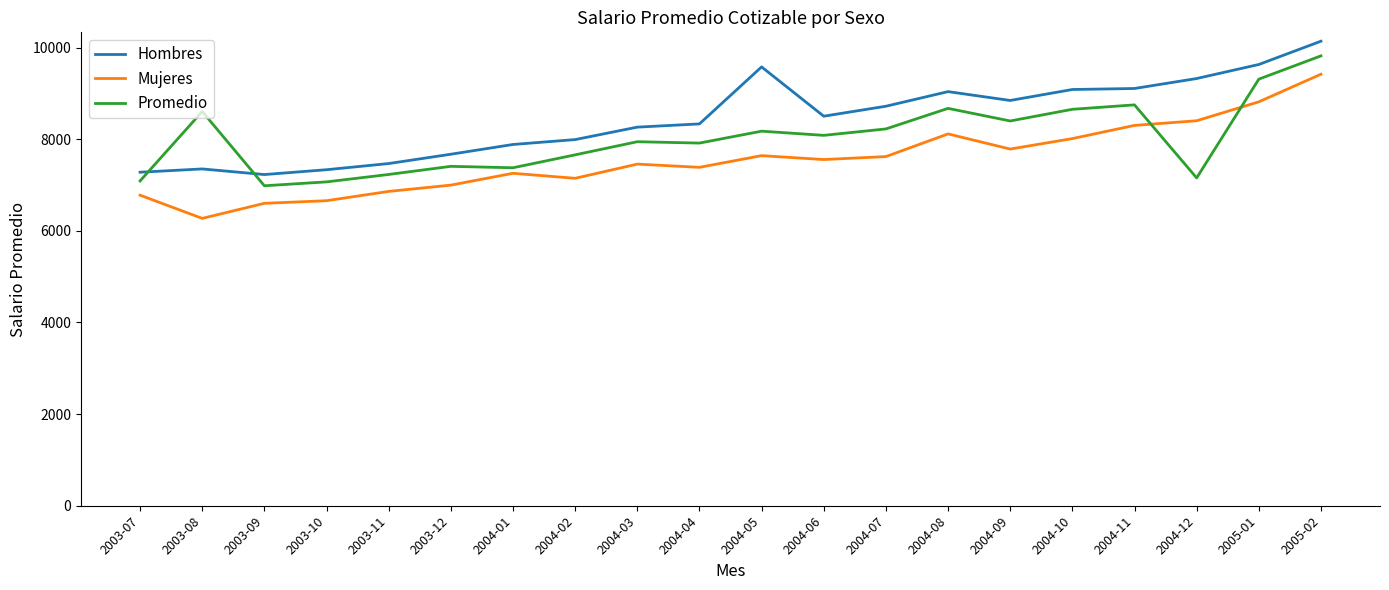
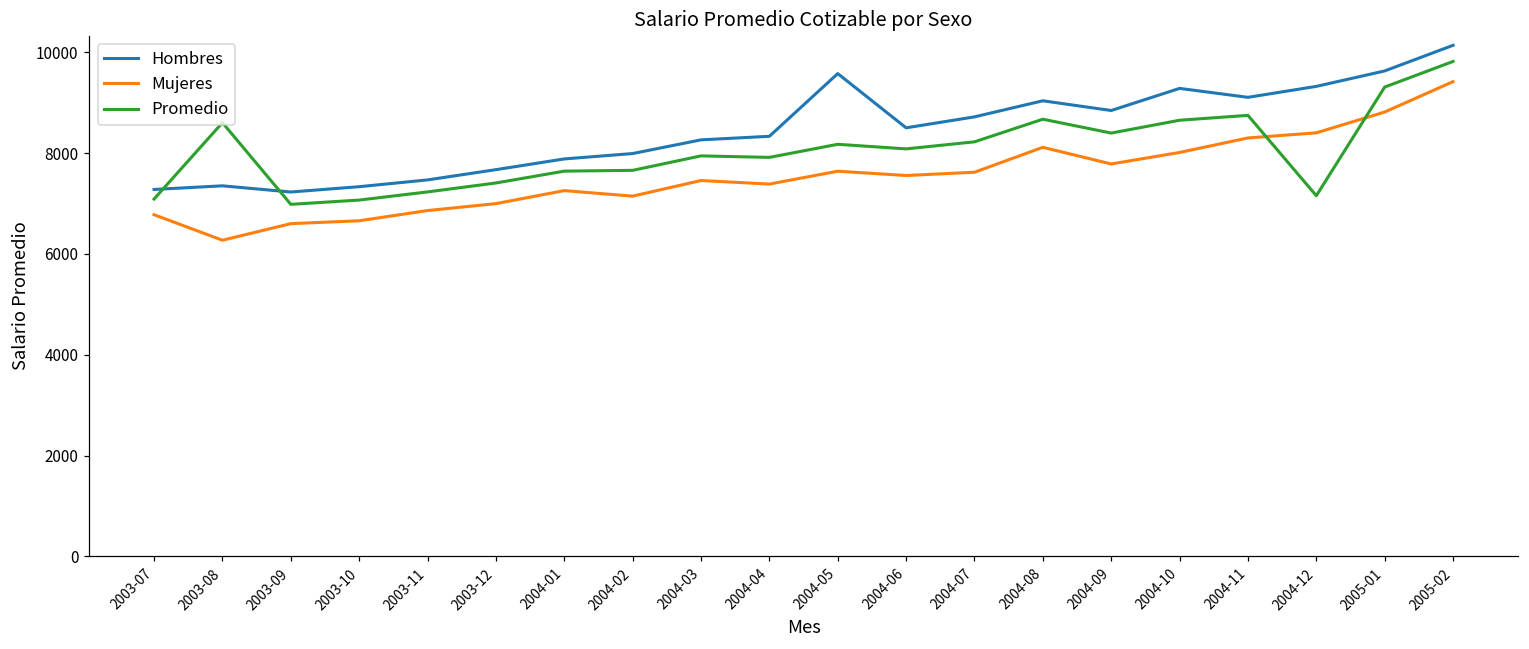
Promedio, 2004-01: 7400 -> 7600
Hombres, 2004-10: 9100 -> 9300
